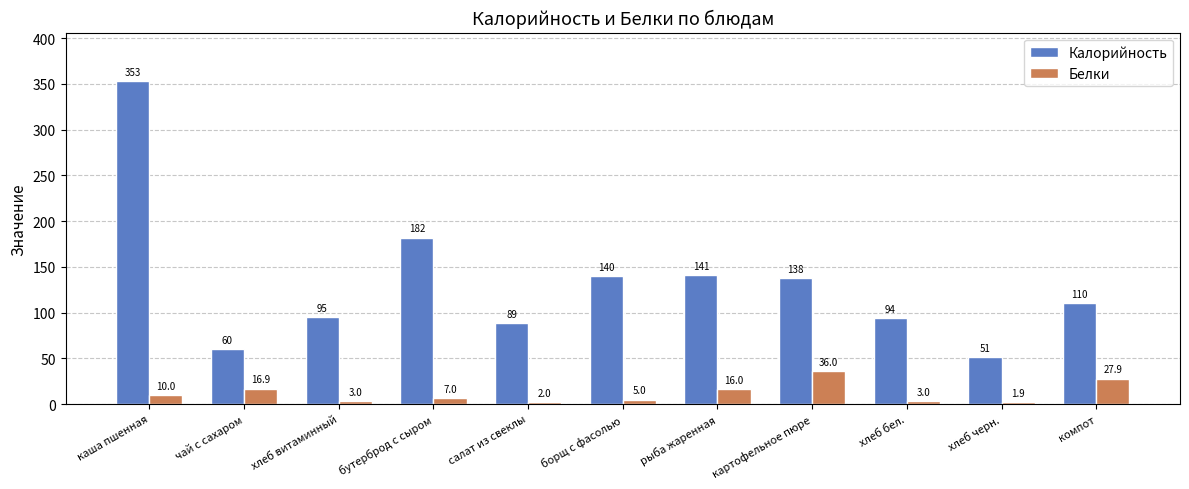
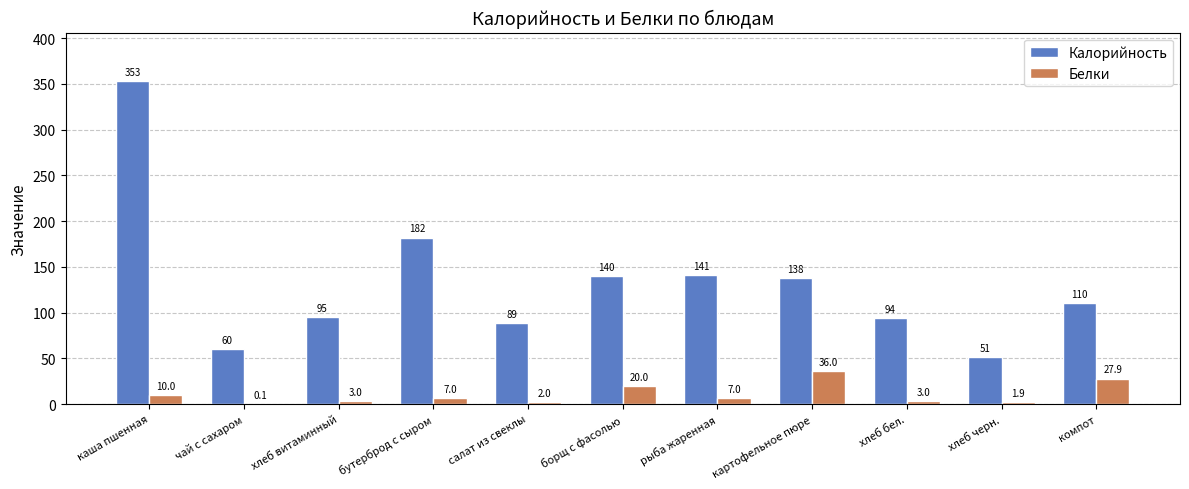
Белки, чай с сахаром: 16.9 -> 0.1
Белки, борщ с фасолью: 5.0 -> 20.0
Белки, рыба жаренная: 16.0 -> 7.0
